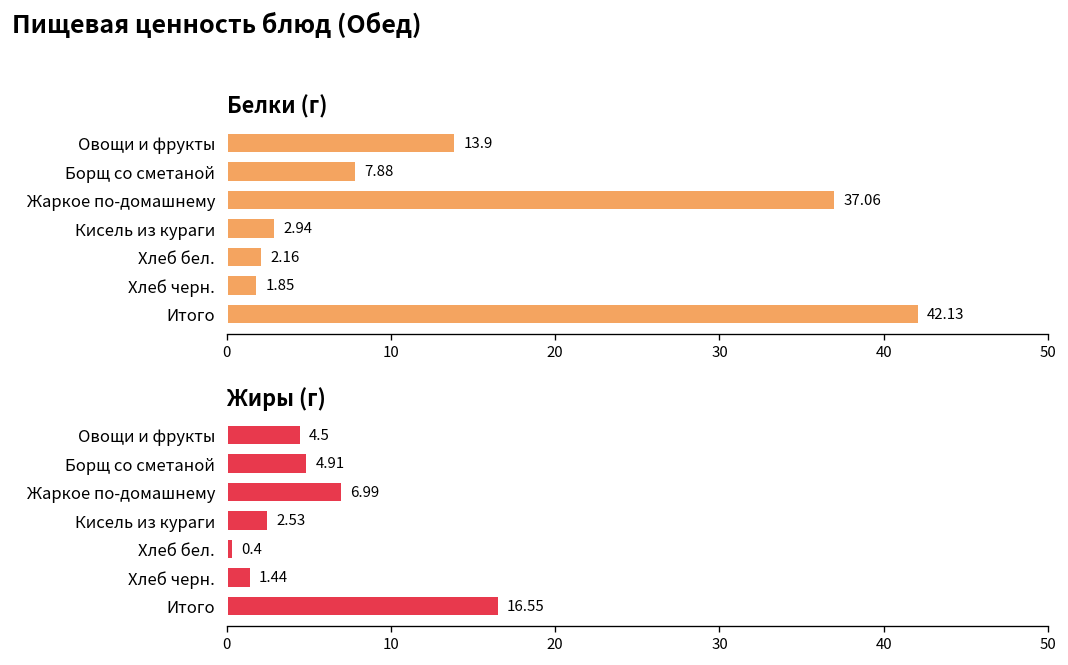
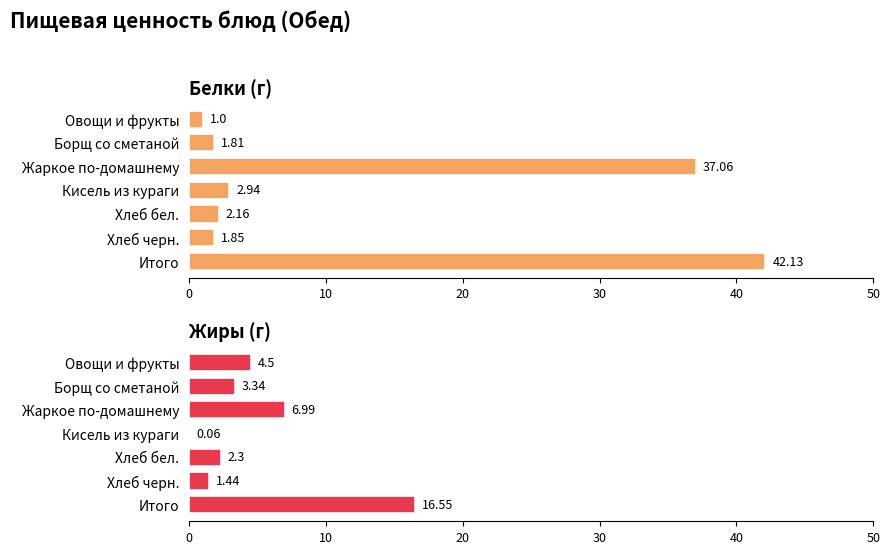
Белки (г), Овощи и фрукты: 13.9 -> 1.0
Белки (г), Борщ со сметаной: 7.88 -> 1.81
Жиры (г), Борщ со сметаной: 4.91 -> 3.34
Жиры (г), Кисель из кураги: 2.53 -> 0.06
Жиры (г), Хлеб бел.: 0.4 -> 2.3
